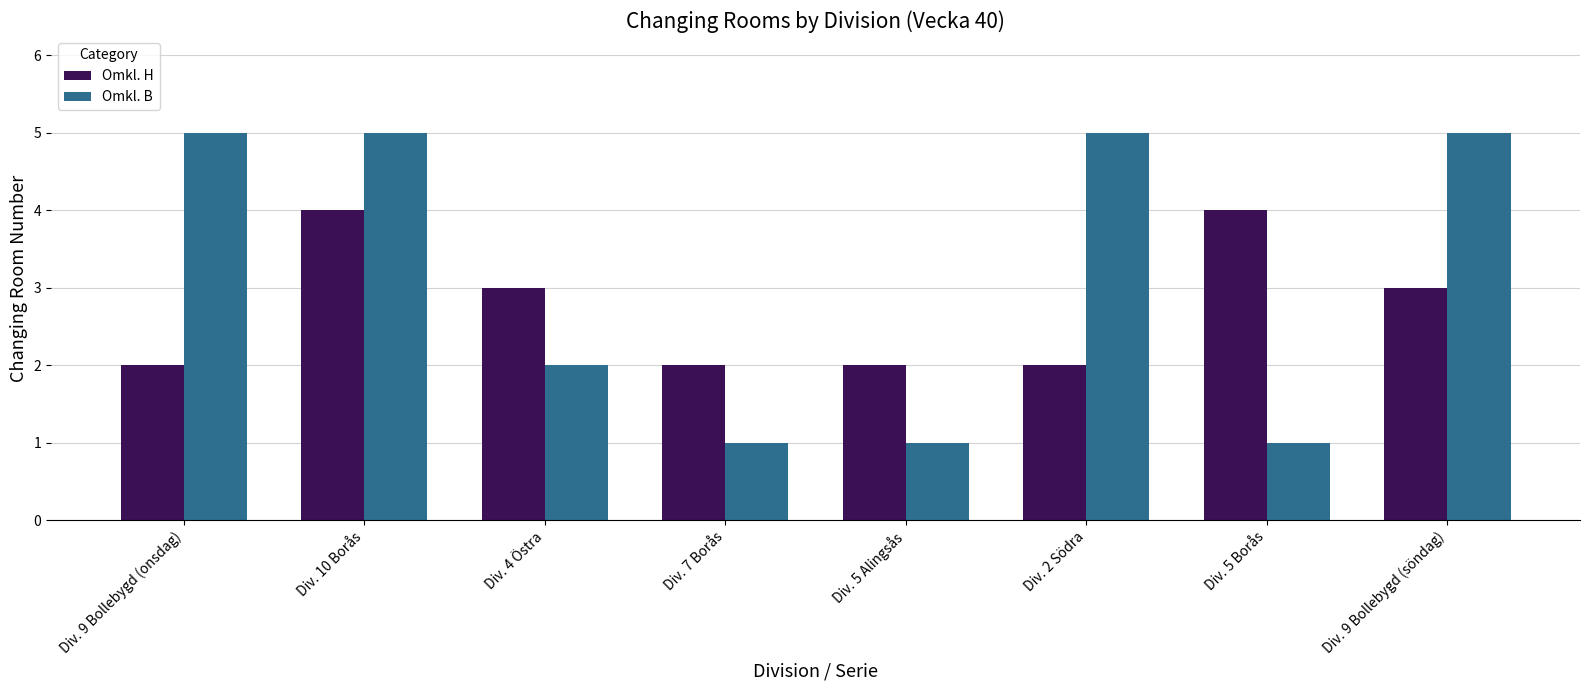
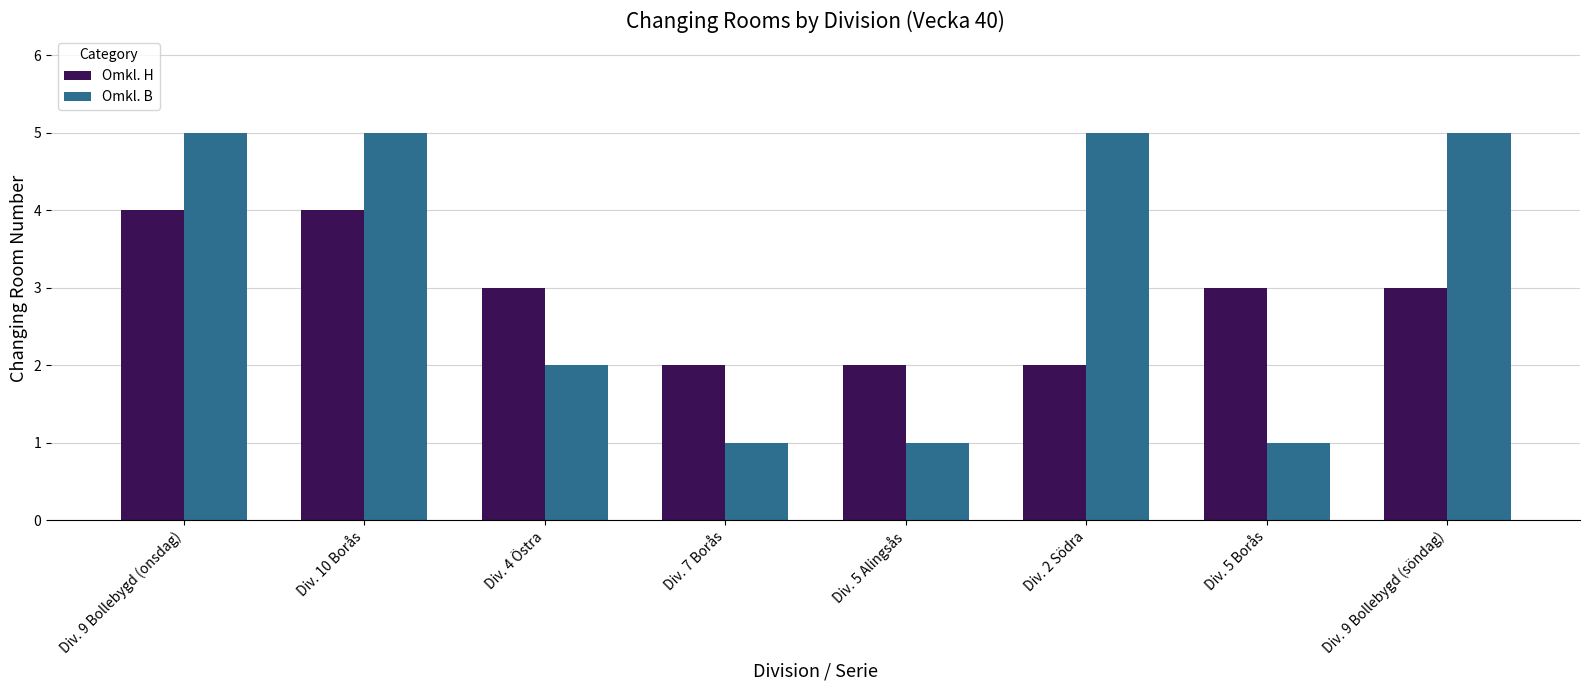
Omkl. H, Div. 9 Bollebygd (onsdag): 2 -> 4
Omkl. H, Div. 5 Borås: 4 -> 3
